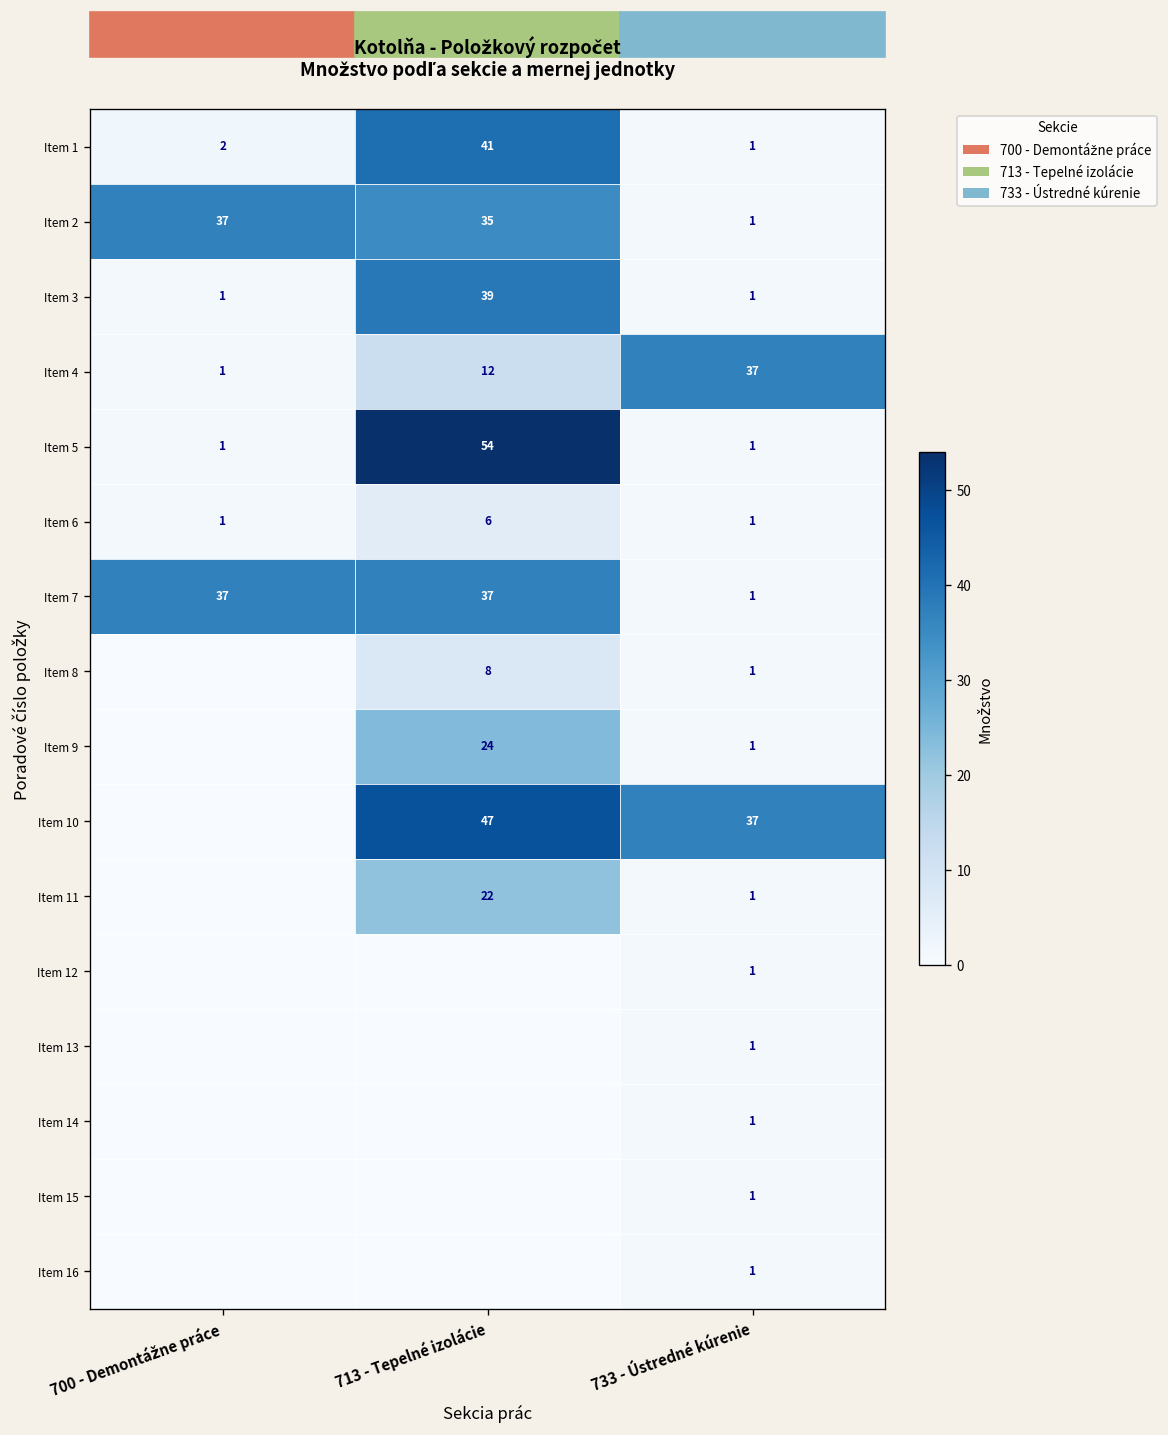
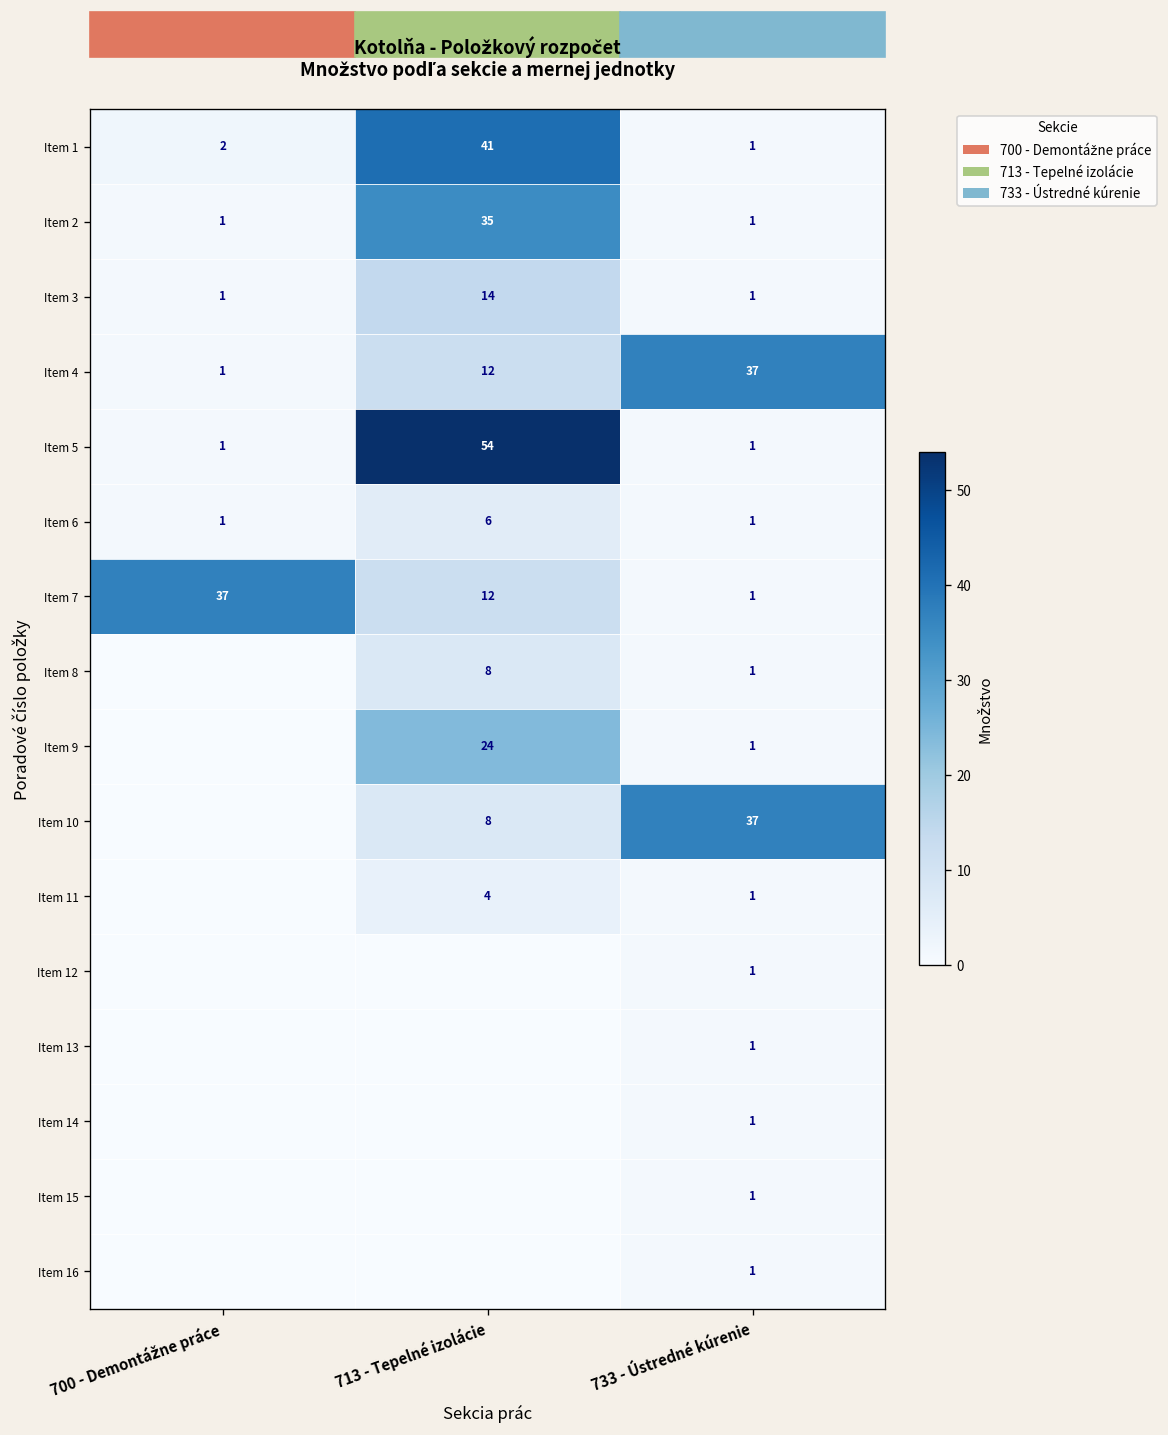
Item 2, 700 - Demontážne práce: 37 -> 1
Item 3, 713 - Tepelné izolácie: 39 -> 14
Item 7, 713 - Tepelné izolácie: 37 -> 12
Item 10, 713 - Tepelné izolácie: 47 -> 8
Item 11, 713 - Tepelné izolácie: 22 -> 4
